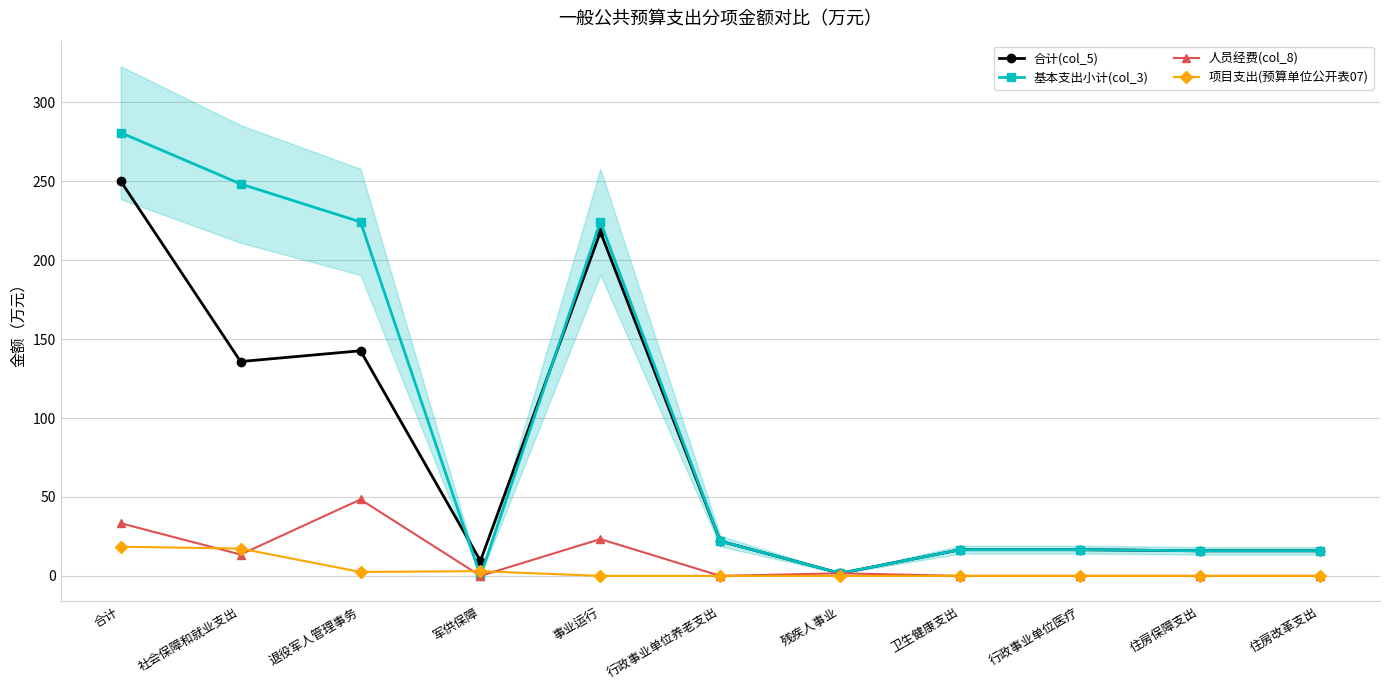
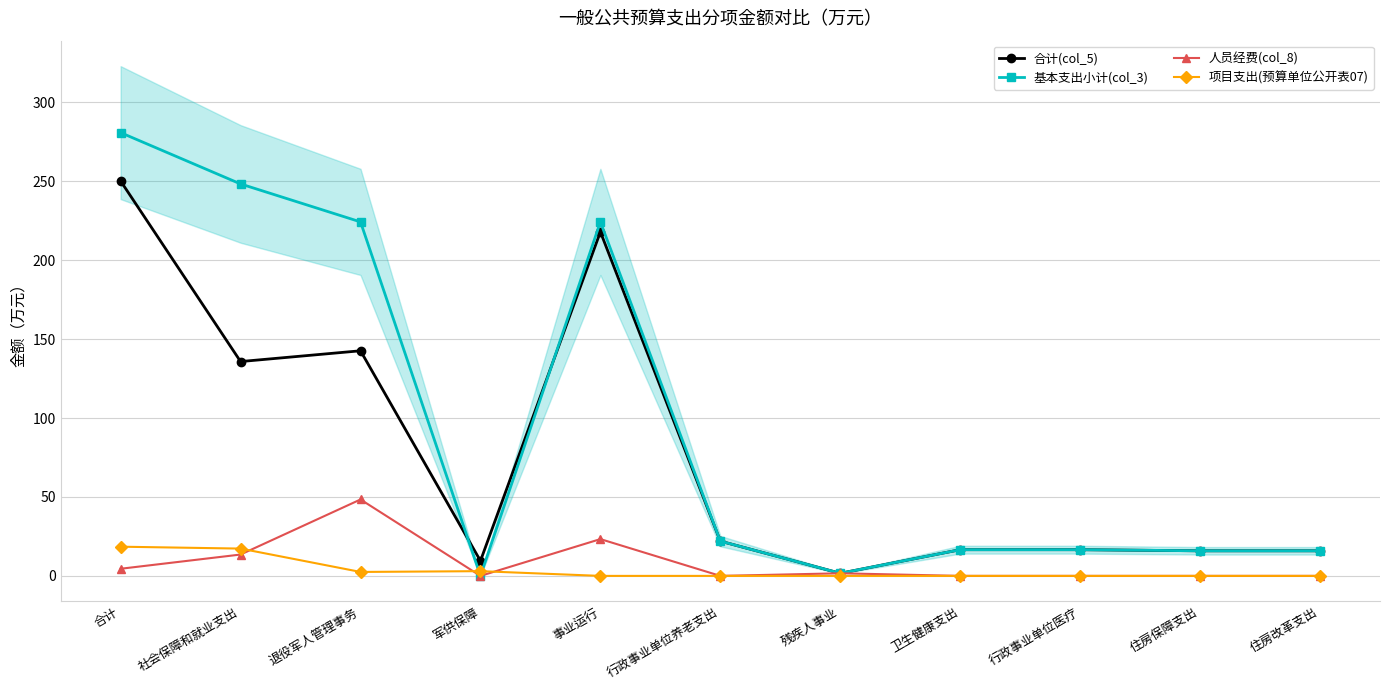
人员经费(col_8), 合计: 33 -> 5
